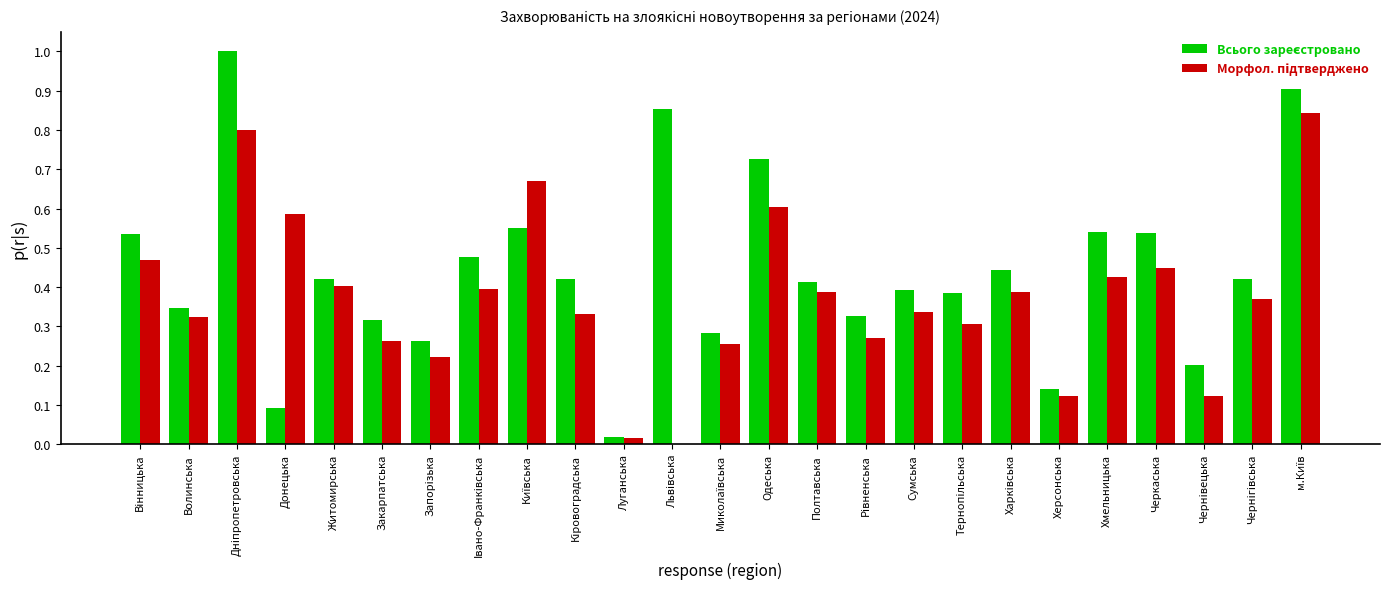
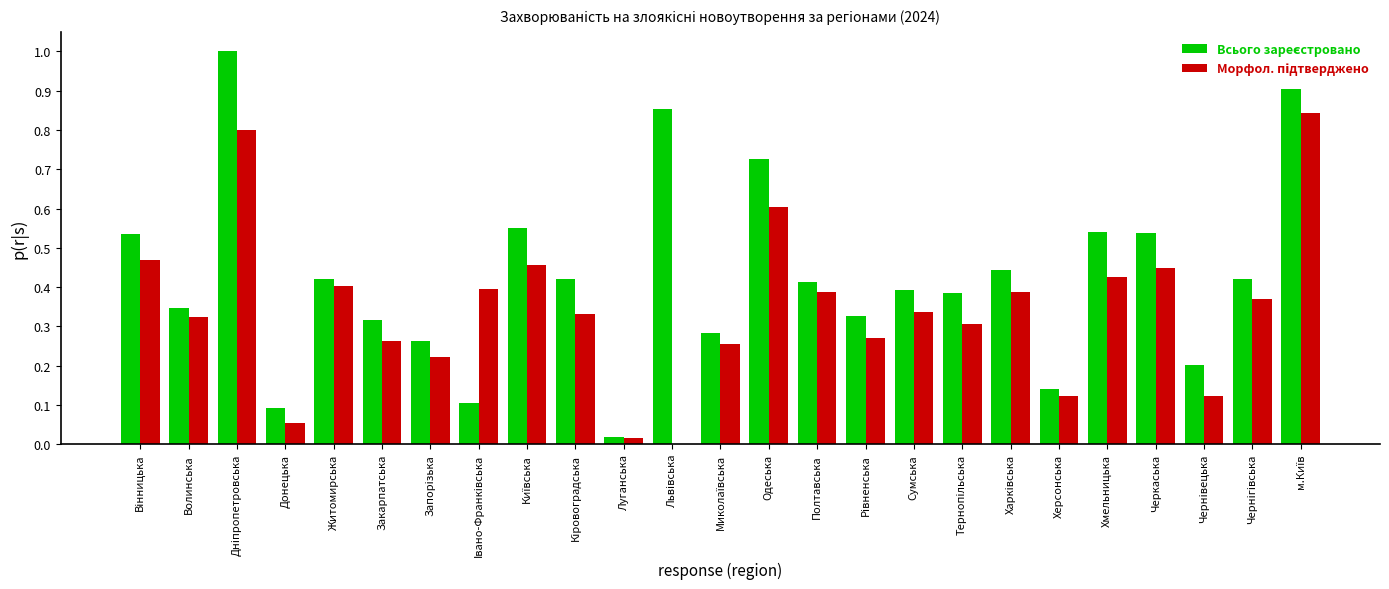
Морфол. підтверджено, Донецька: 0.59 -> 0.05
Всього зареєстровано, Івано-Франківська: 0.48 -> 0.11
Морфол. підтверджено, Київська: 0.67 -> 0.46
